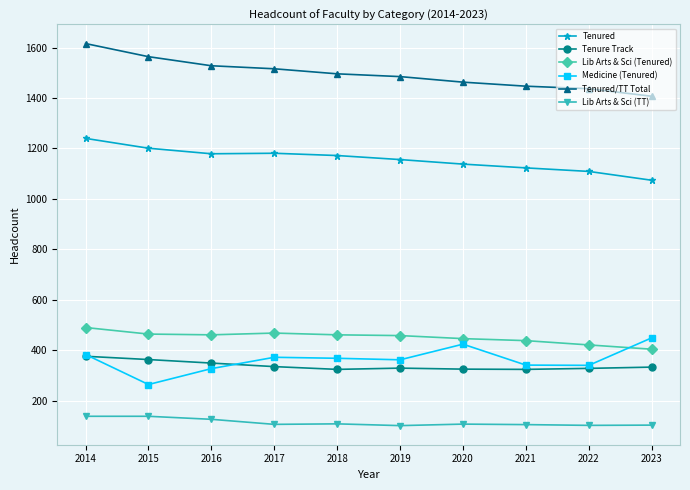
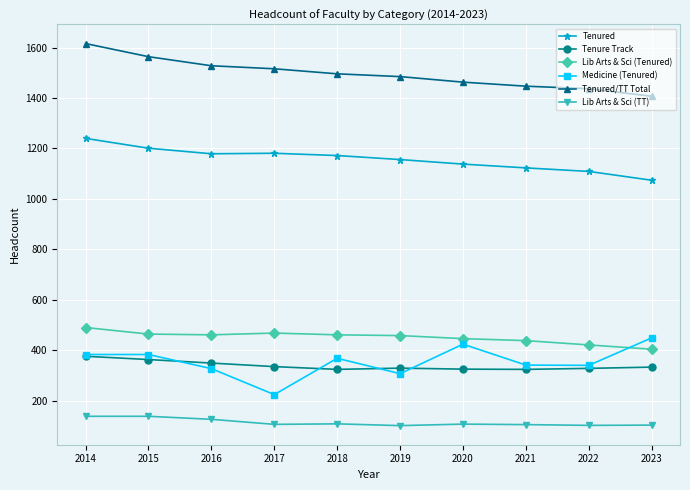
Medicine (Tenured), 2015: 260 -> 380
Medicine (Tenured), 2017: 370 -> 220
Medicine (Tenured), 2019: 360 -> 310
